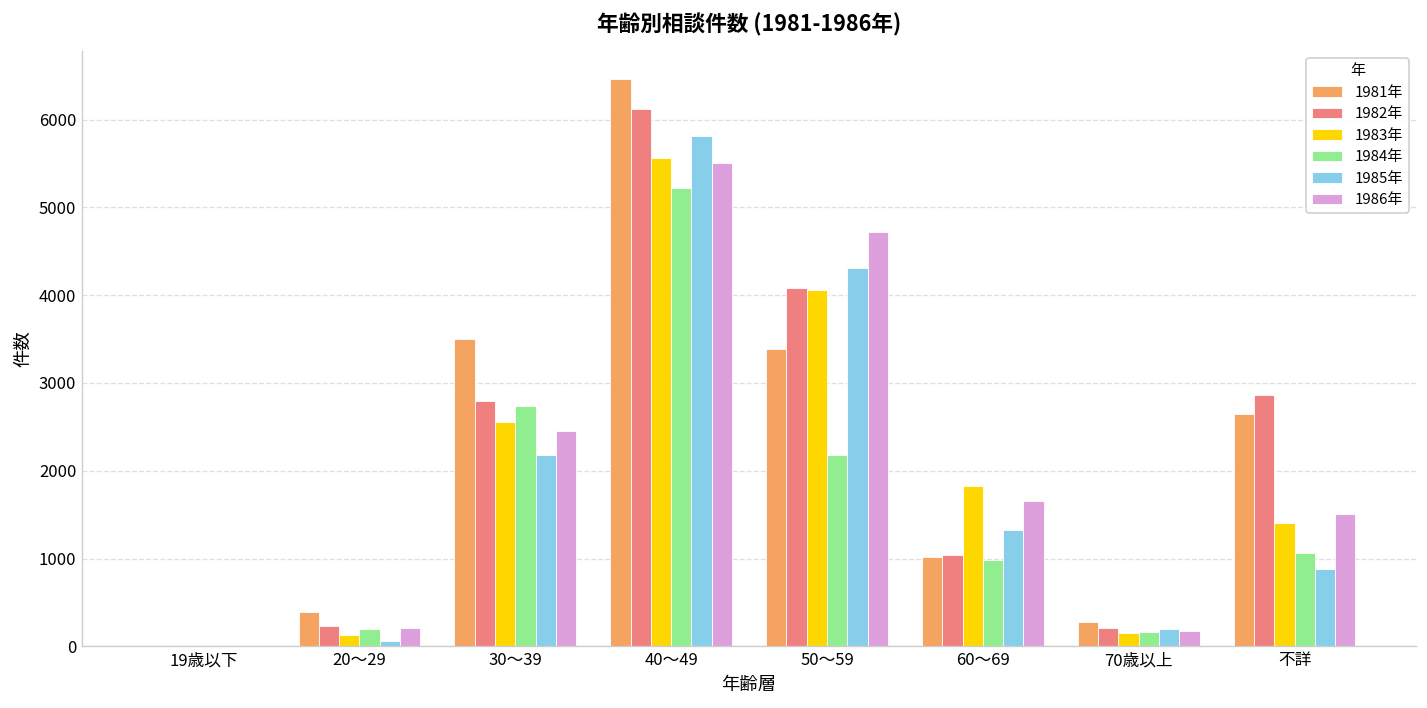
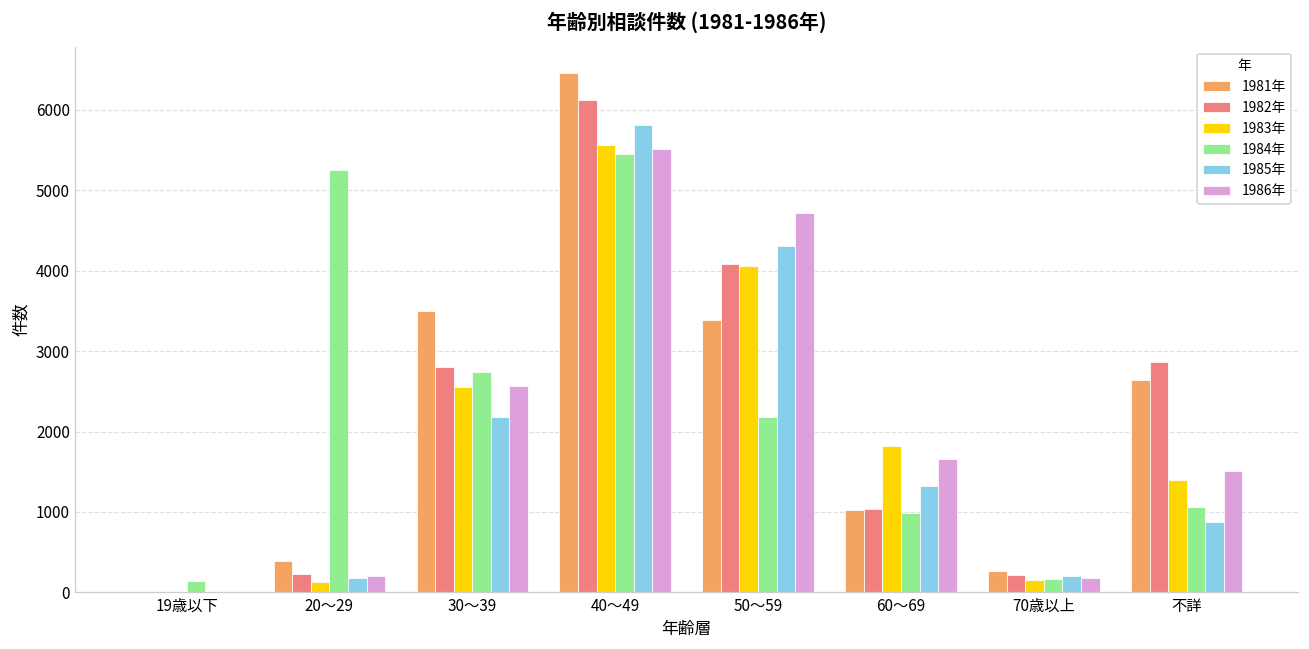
1984年, 19歳以下: 0 -> 100
1984年, 20～29: 200 -> 5200
1985年, 20～29: 100 -> 200
1986年, 30～39: 2500 -> 2600
1984年, 40～49: 5200 -> 5500
